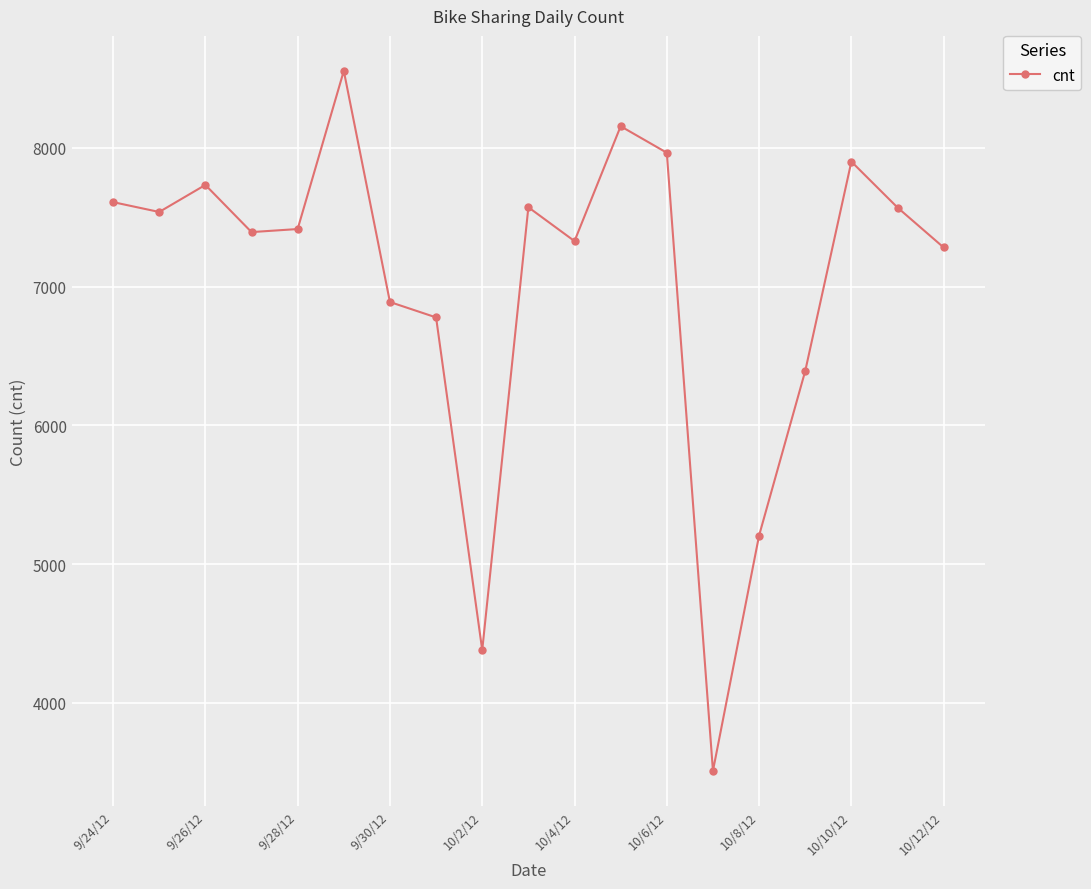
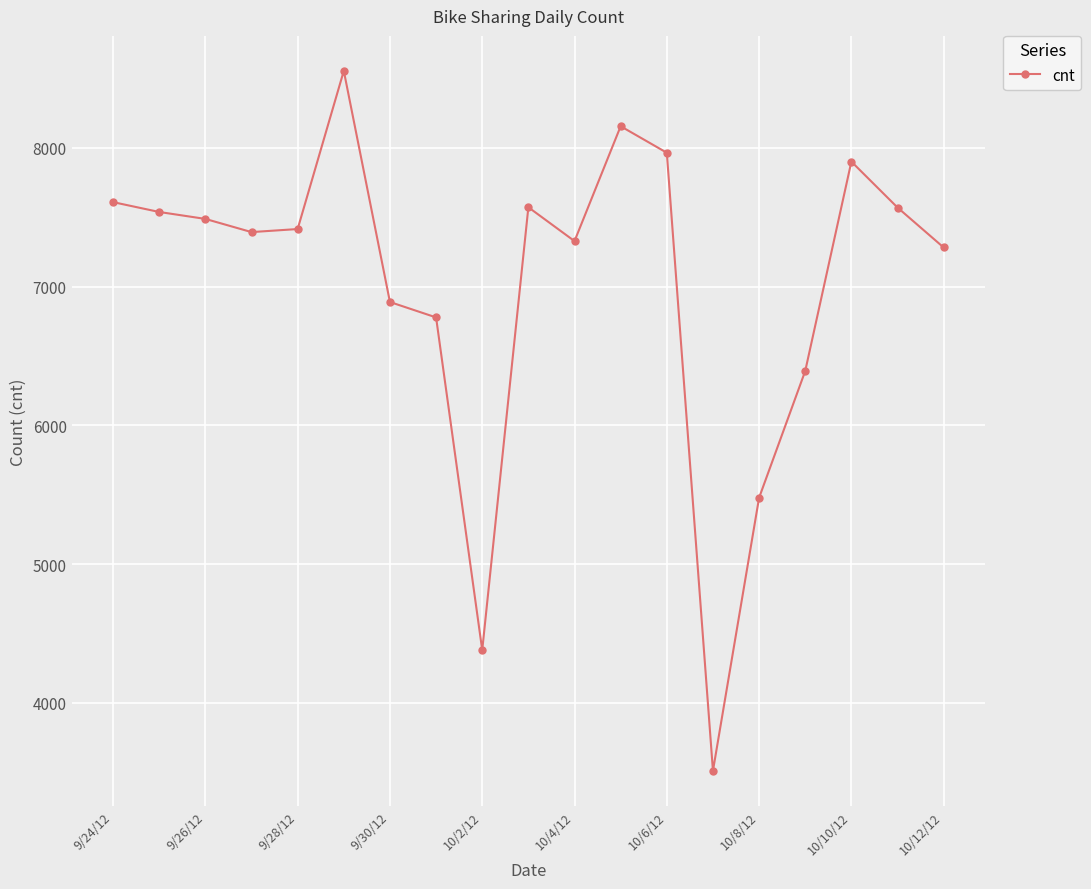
9/26/12: 7730 -> 7490
10/8/12: 5210 -> 5480
